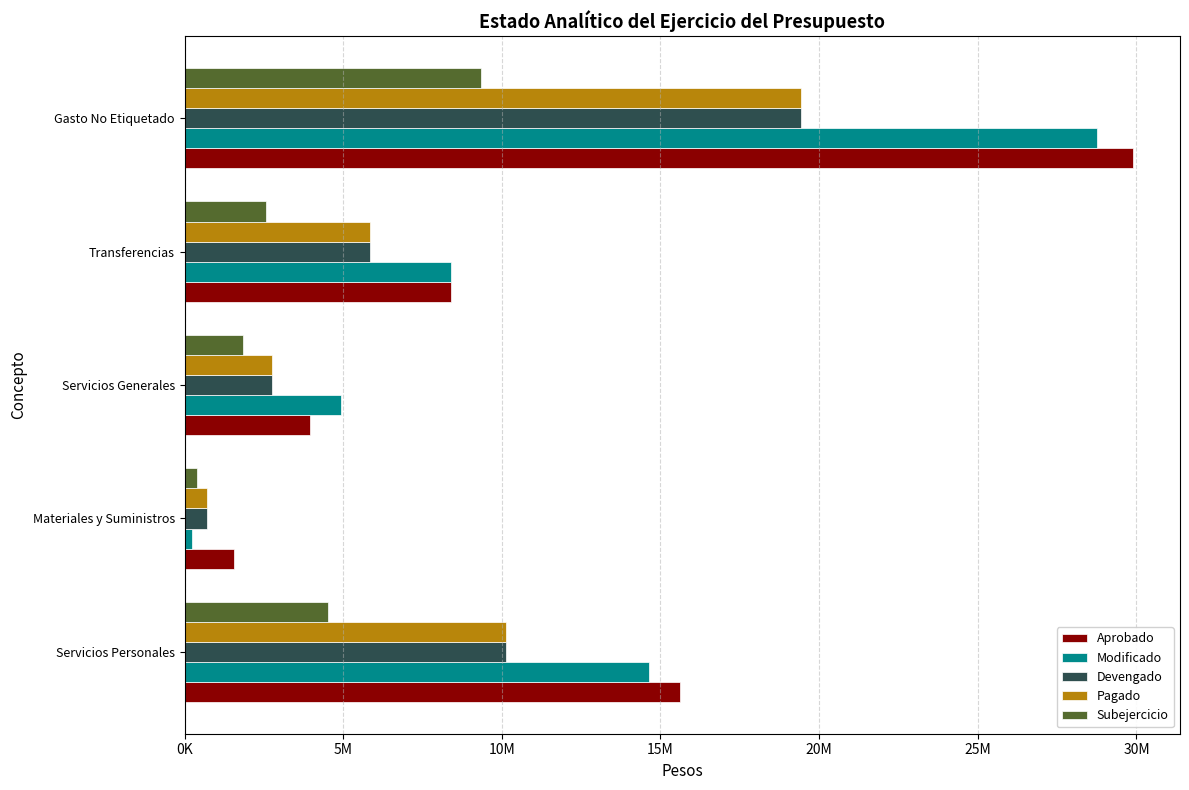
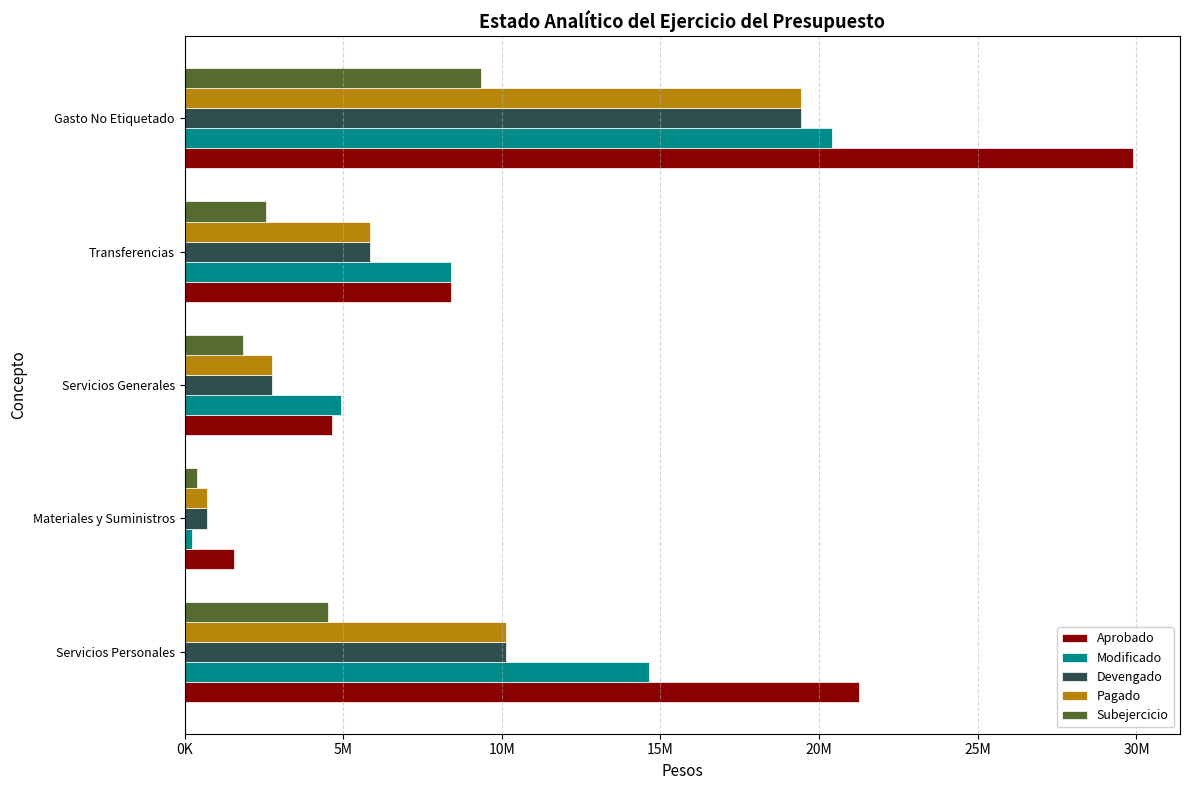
Modificado, Gasto No Etiquetado: 28800000 -> 20400000
Aprobado, Servicios Generales: 4000000 -> 4600000
Aprobado, Servicios Personales: 15600000 -> 21300000
